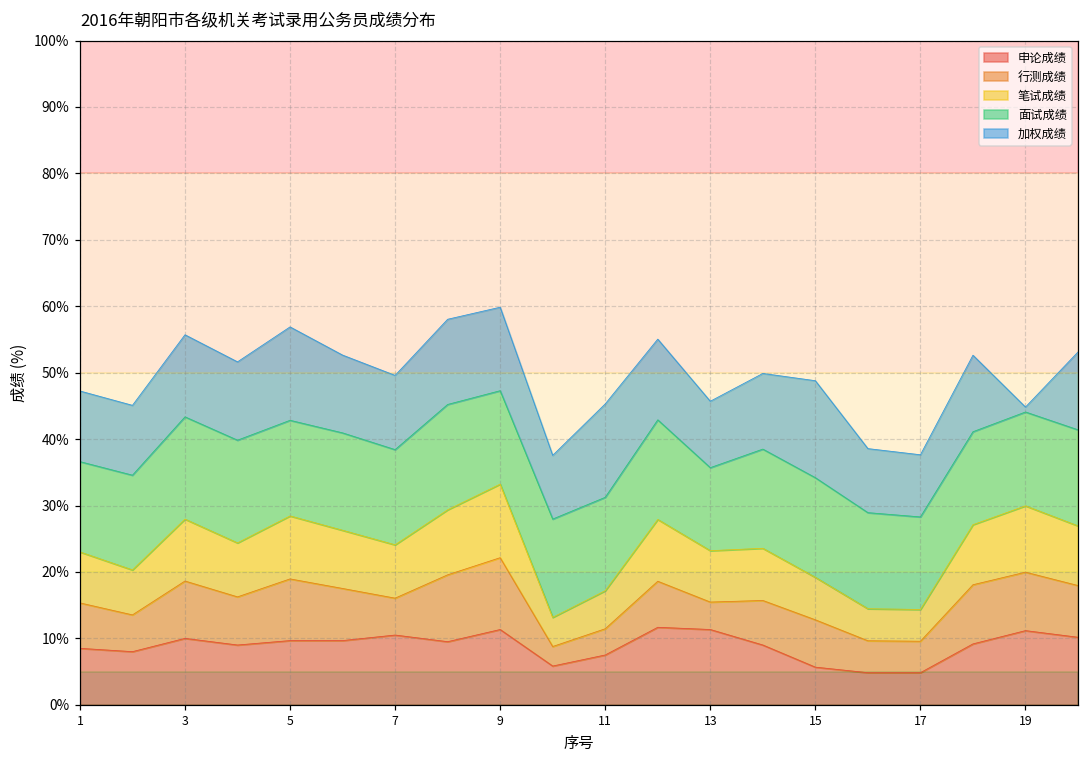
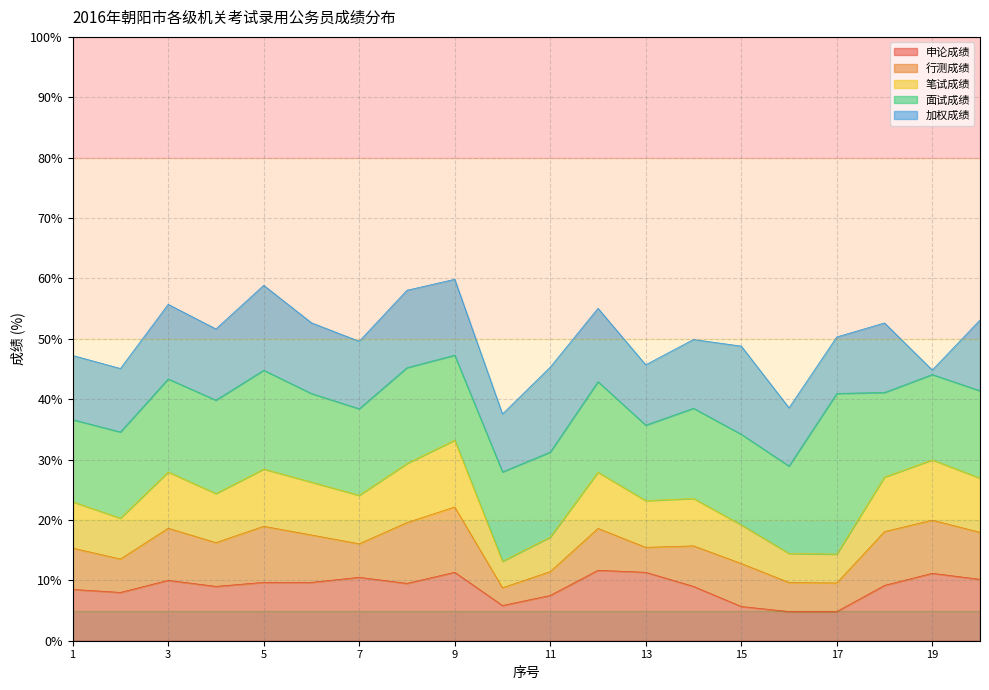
面试成绩, 5: 14% -> 16%
面试成绩, 17: 14% -> 27%
